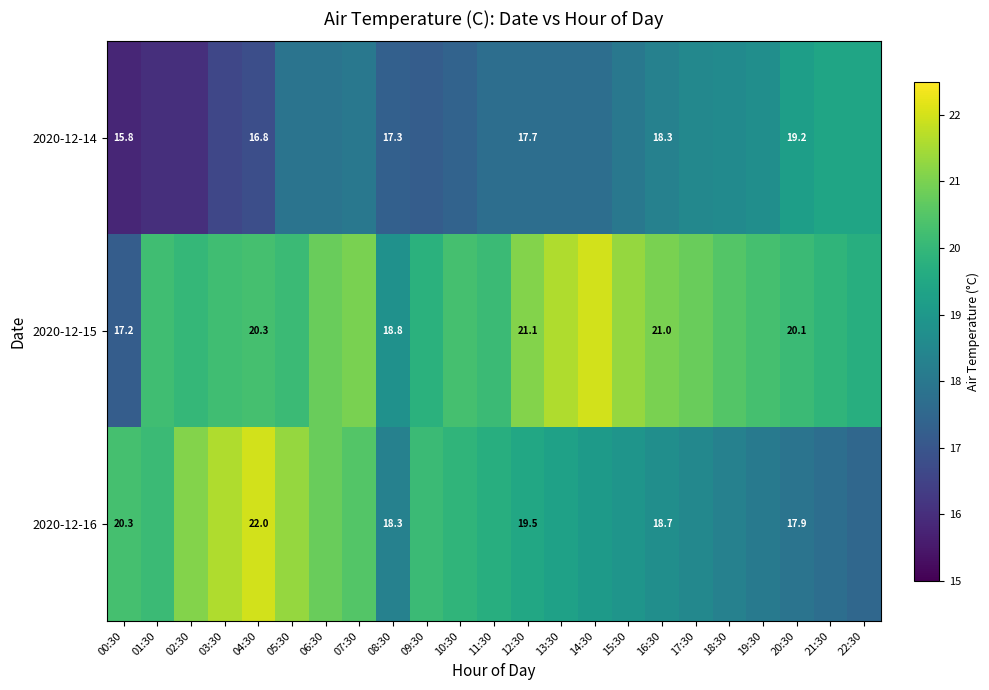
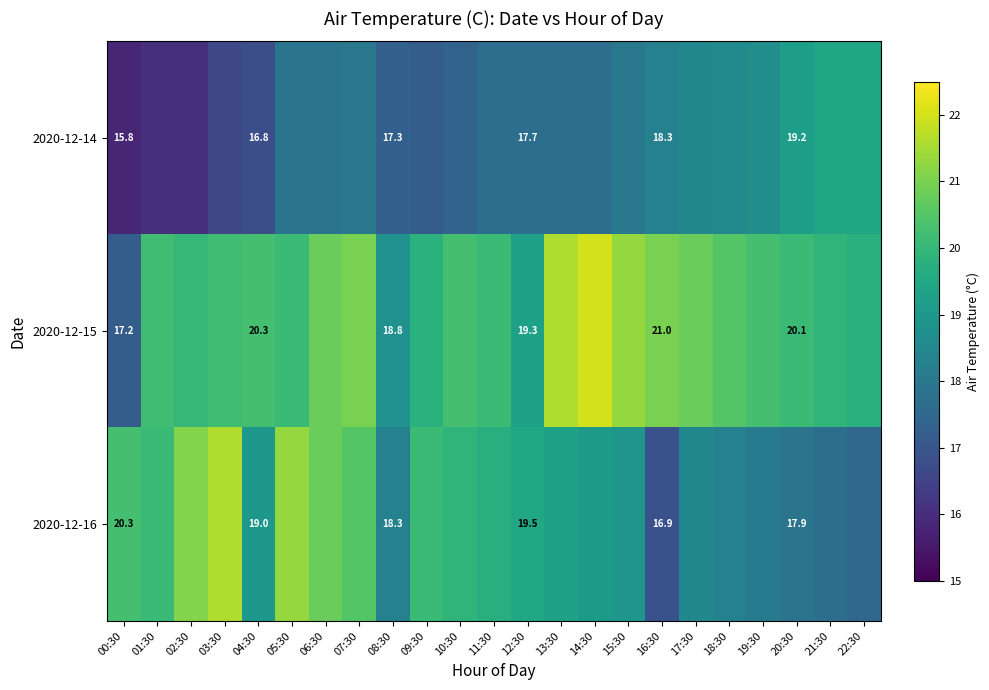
2020-12-15, 12:30: 21.1 -> 19.3
2020-12-16, 04:30: 22.0 -> 19.0
2020-12-16, 16:30: 18.7 -> 16.9
